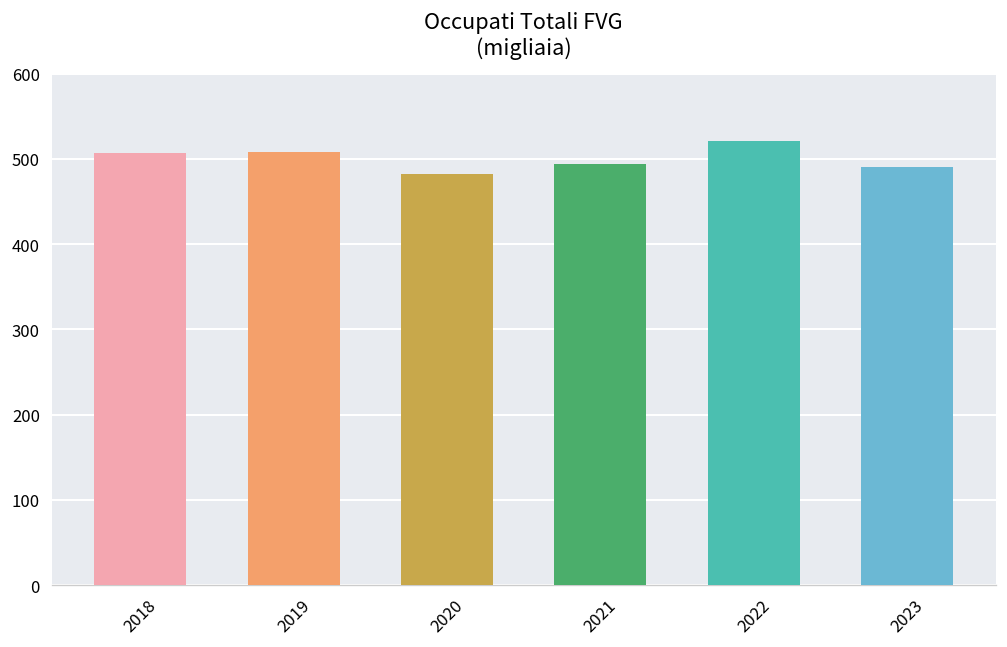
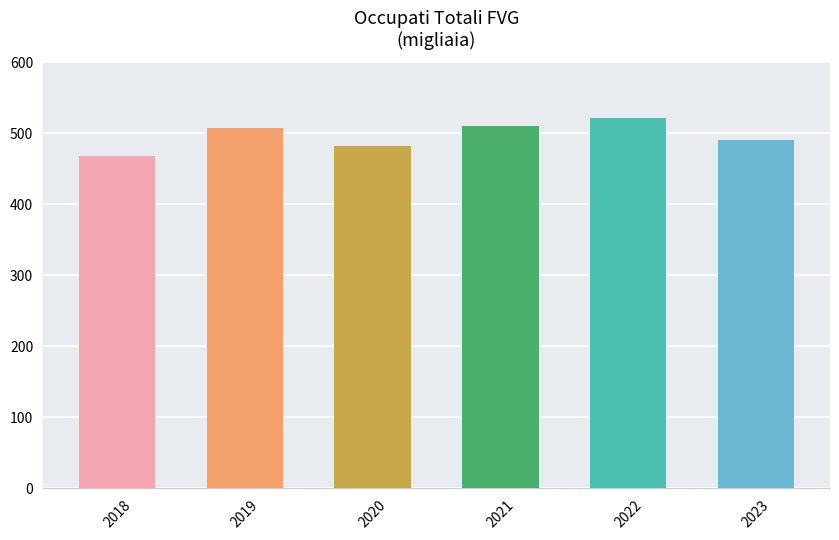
2018: 510 -> 470
2021: 490 -> 510
